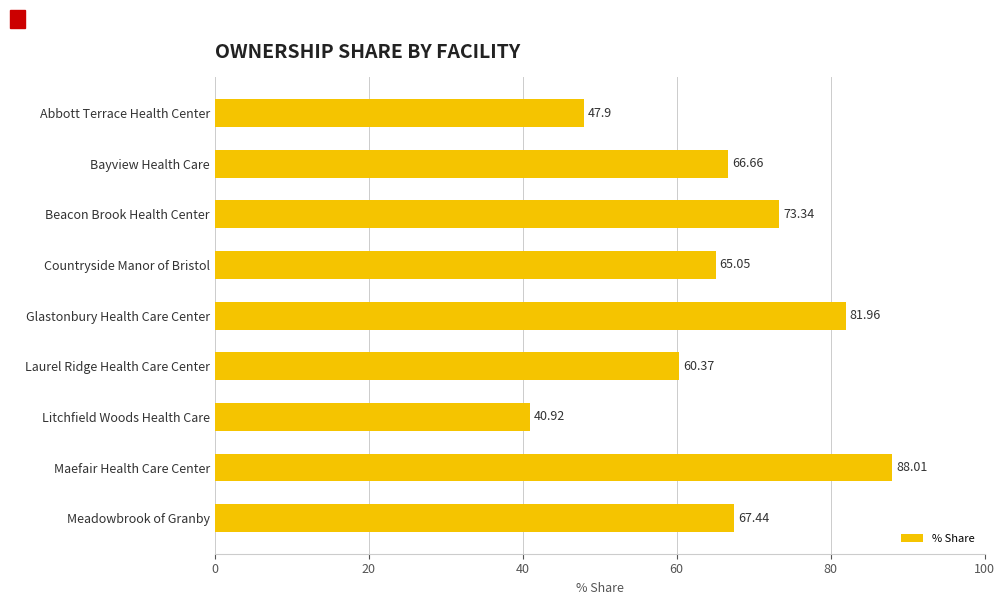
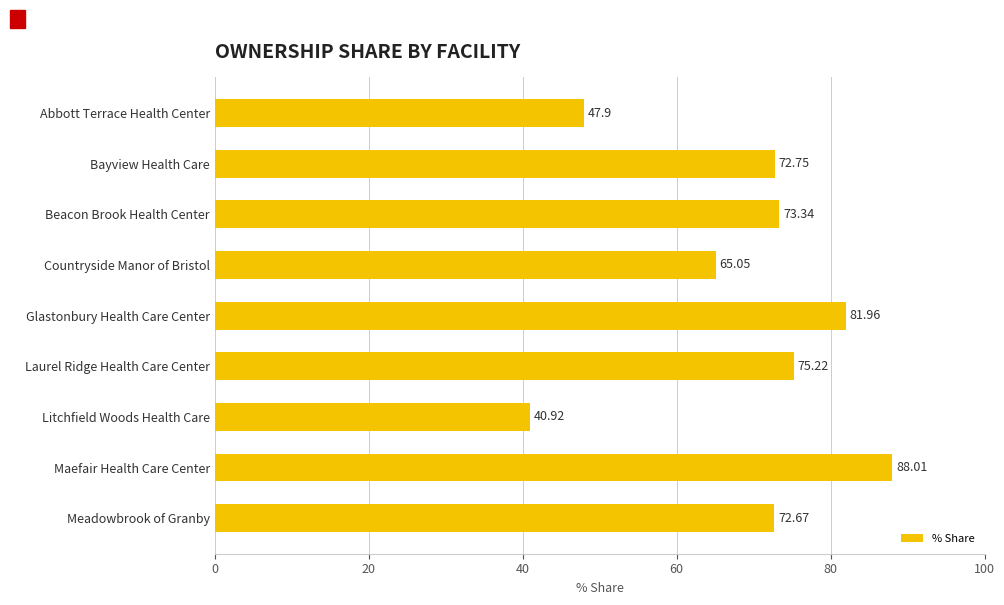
Bayview Health Care: 66.66 -> 72.75
Laurel Ridge Health Care Center: 60.37 -> 75.22
Meadowbrook of Granby: 67.44 -> 72.67
